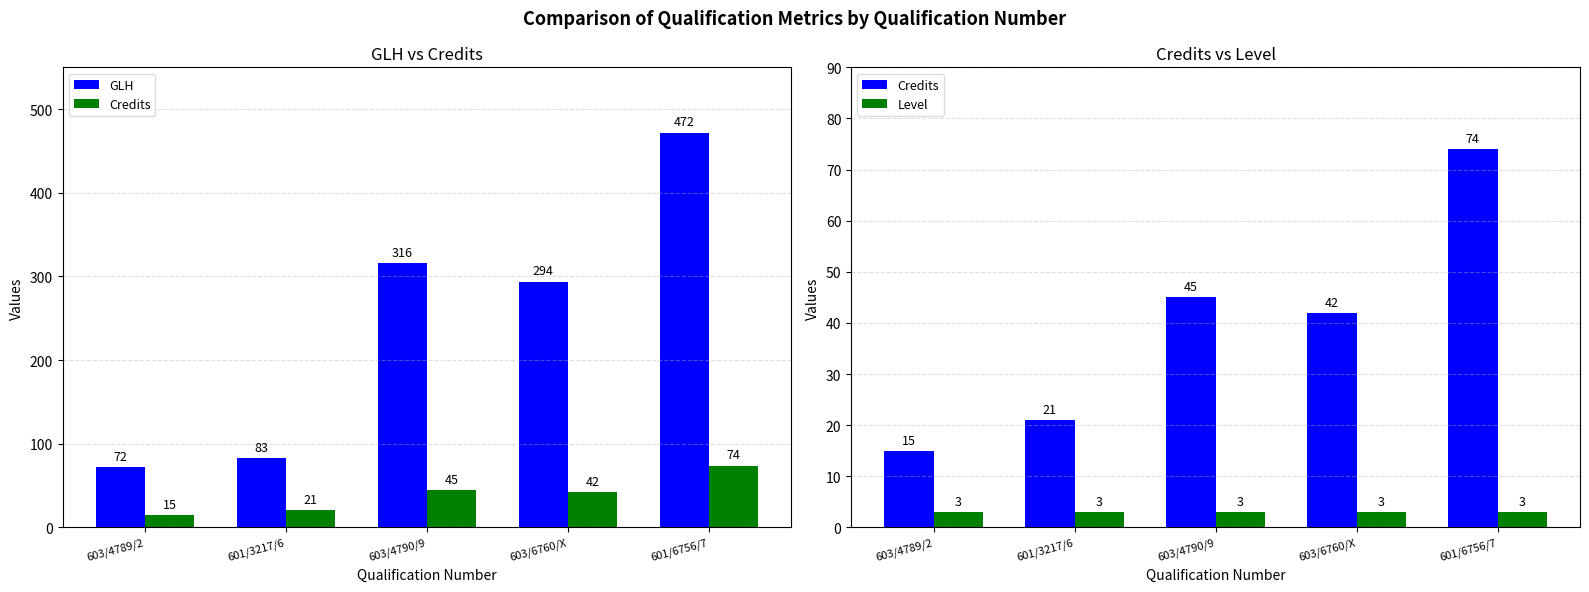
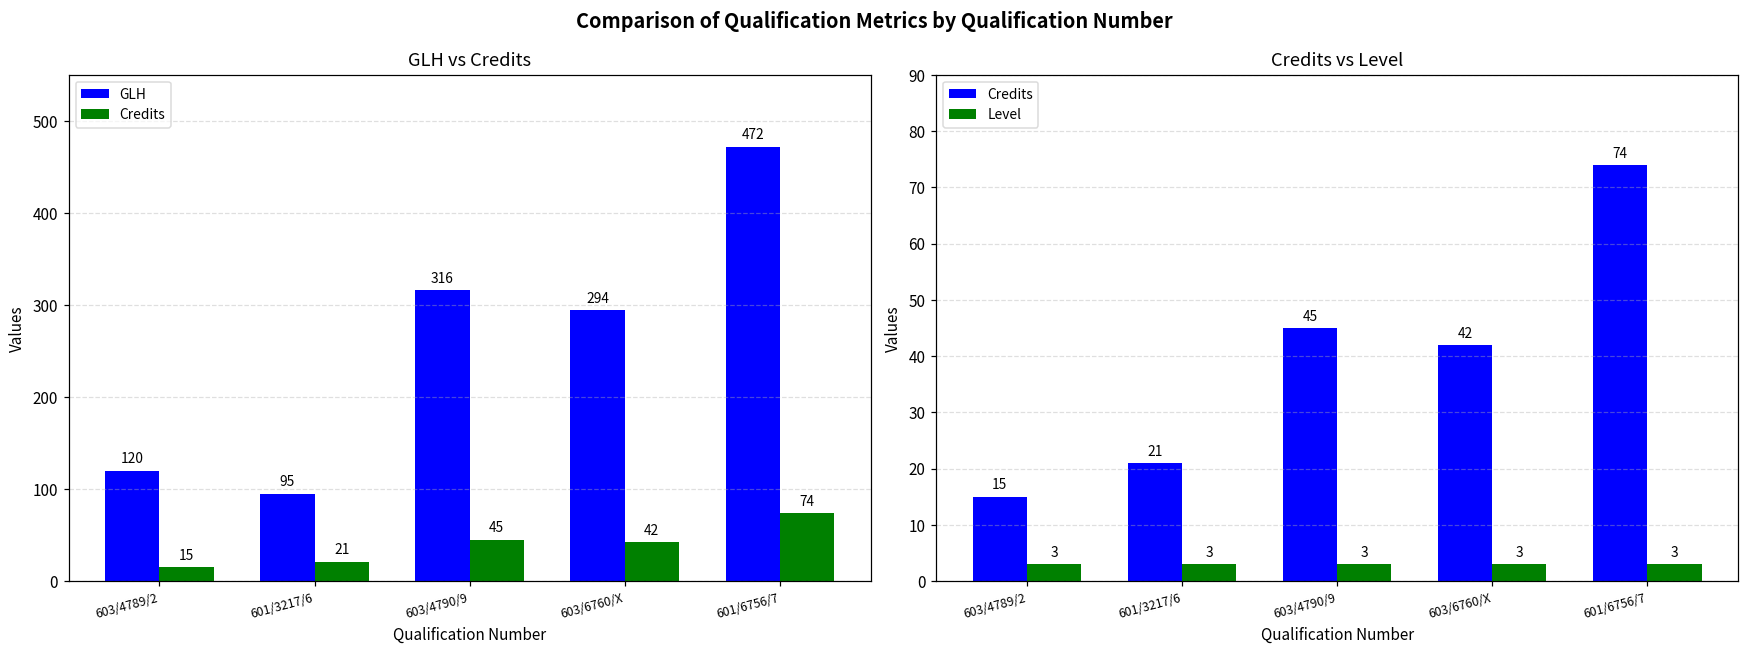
GLH vs Credits, GLH, 603/4789/2: 72 -> 120
GLH vs Credits, GLH, 601/3217/6: 83 -> 95
